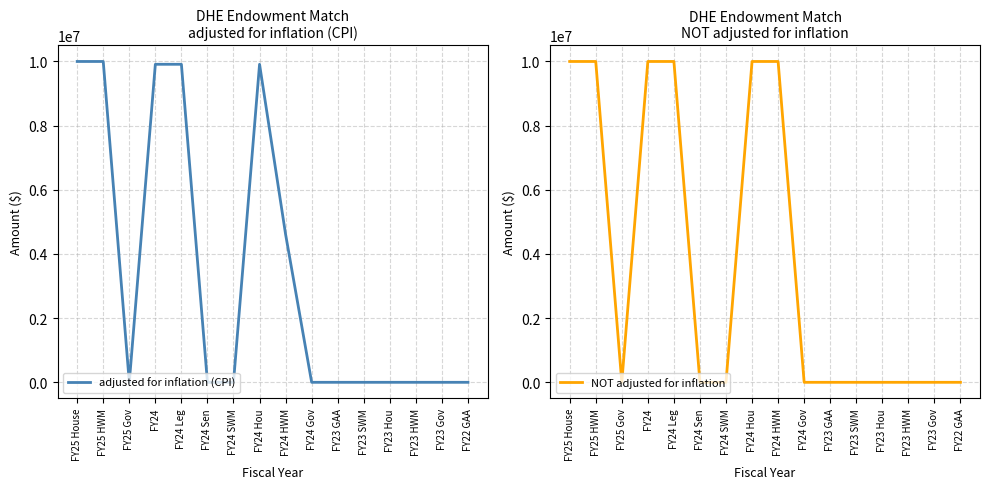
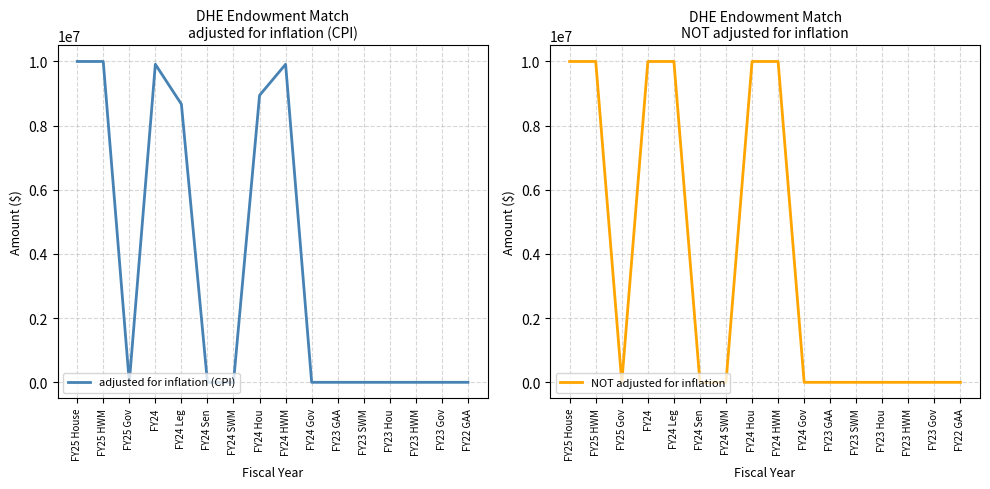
DHE Endowment Match adjusted for inflation (CPI), FY24 Leg: 9900000 -> 8700000
DHE Endowment Match adjusted for inflation (CPI), FY24 Hou: 9900000 -> 8900000
DHE Endowment Match adjusted for inflation (CPI), FY24 HWM: 4600000 -> 9900000
